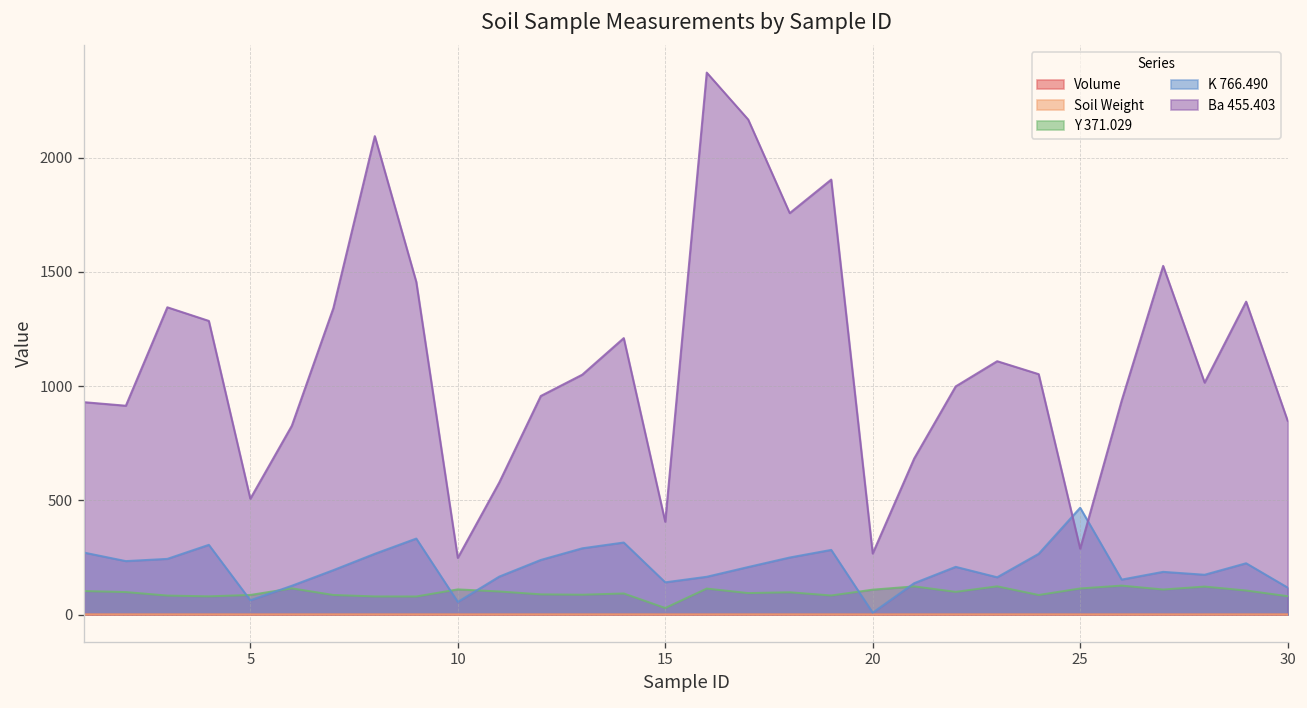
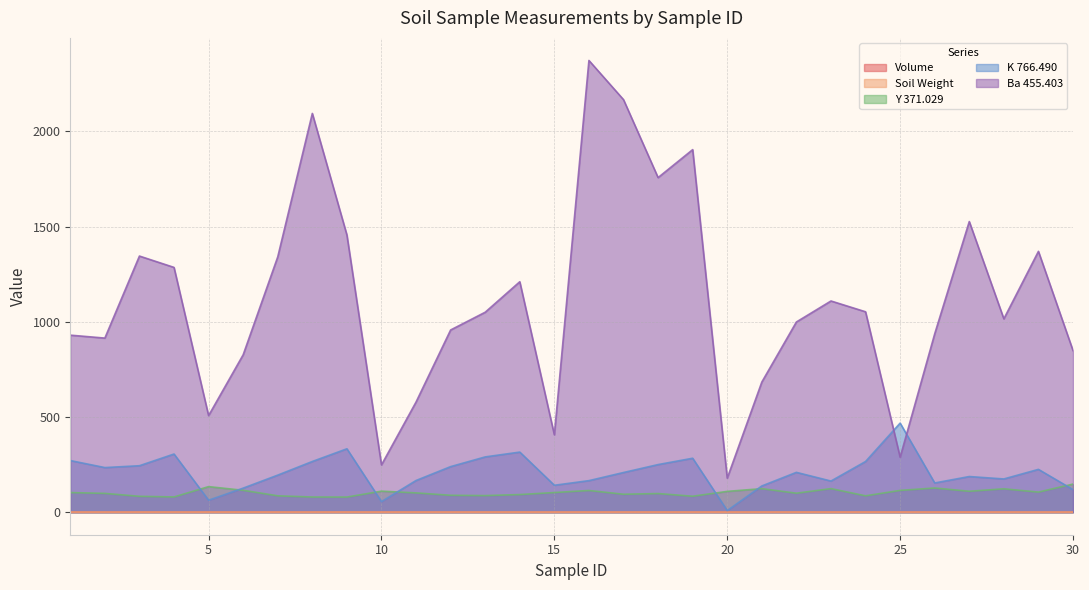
Y 371.029, 5: 90 -> 130
Y 371.029, 15: 30 -> 100
Ba 455.403, 20: 270 -> 180
Y 371.029, 30: 80 -> 150
